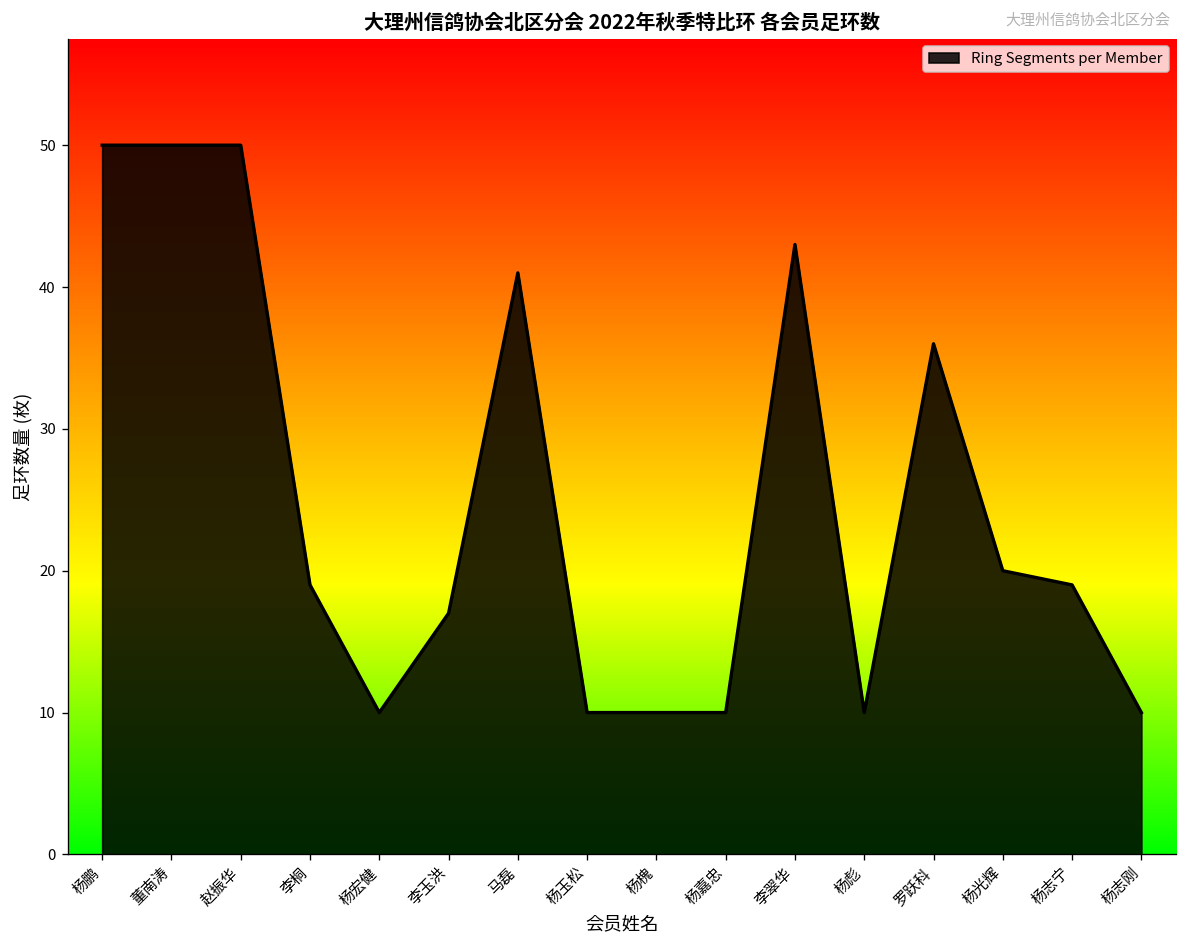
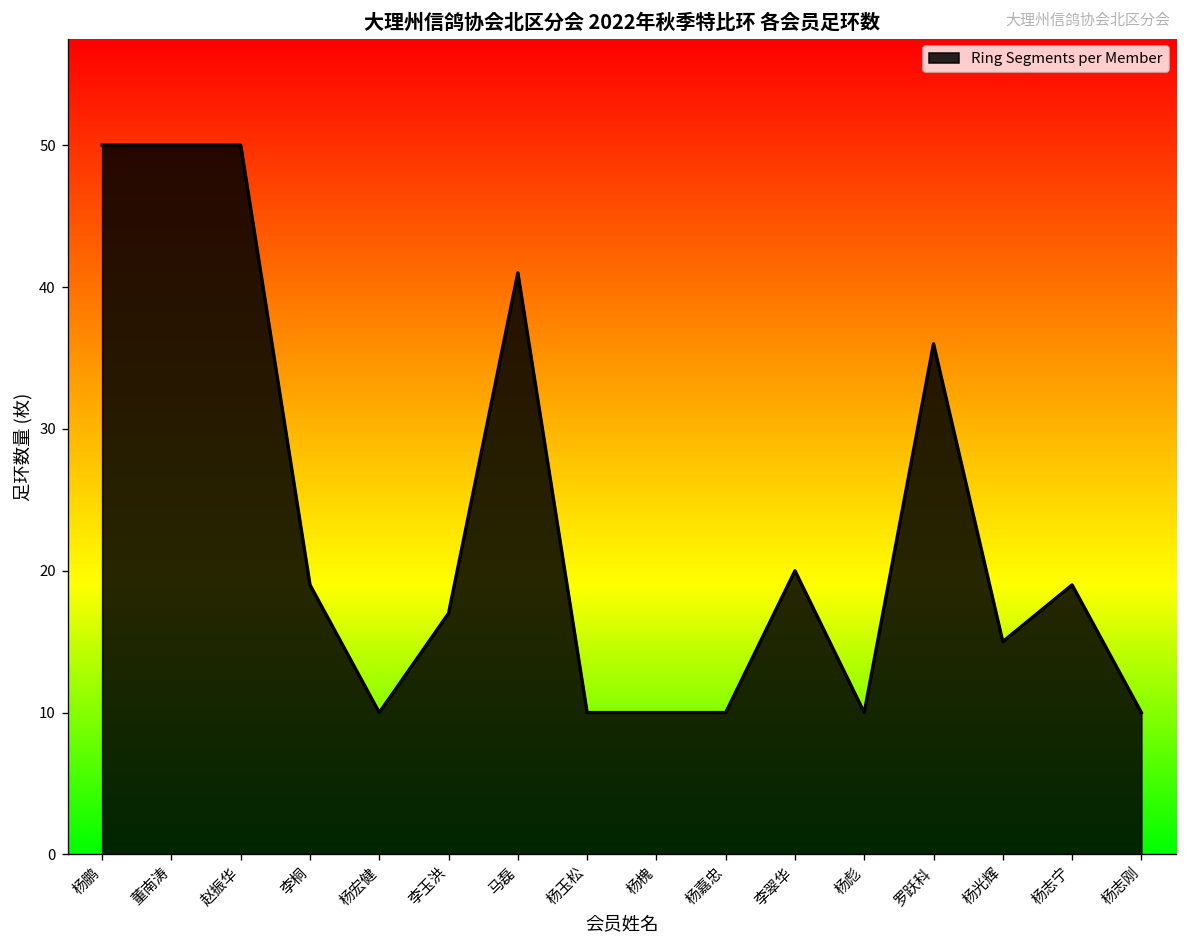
李翠华: 43 -> 20
杨光辉: 20 -> 15
